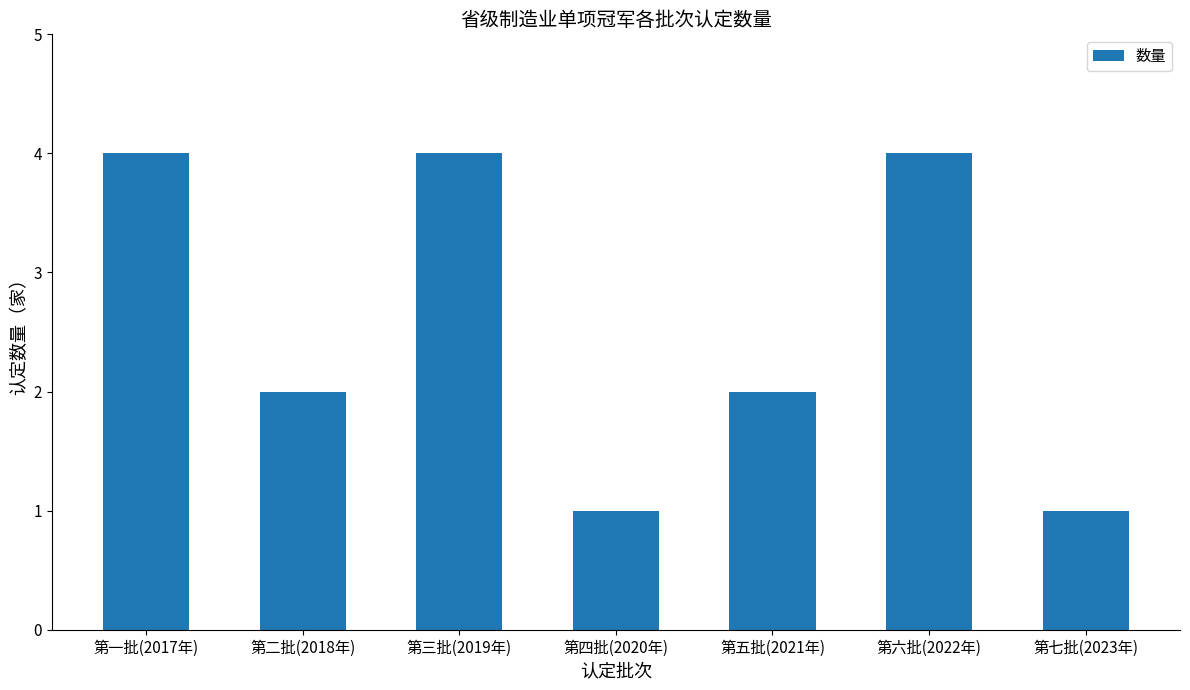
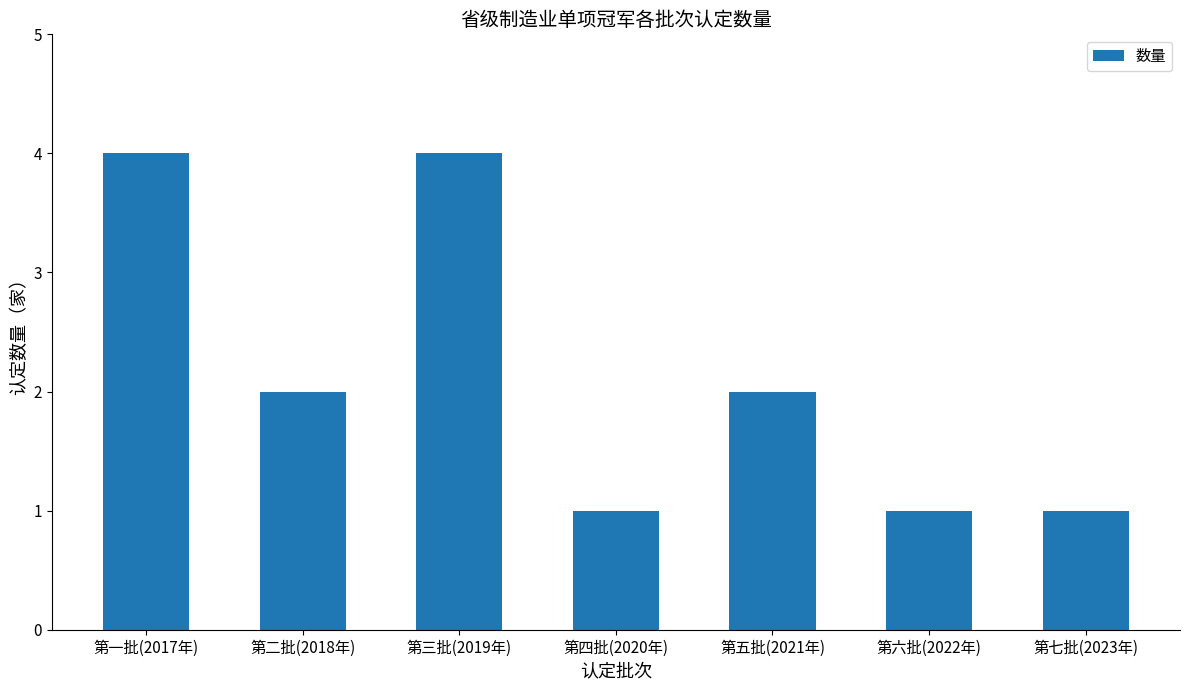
第六批(2022年): 4 -> 1
